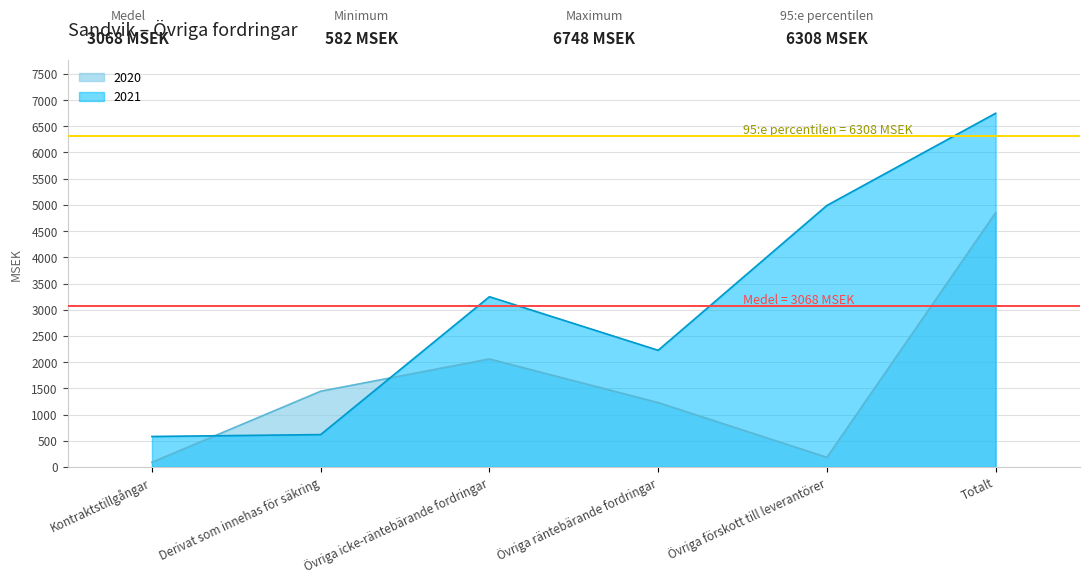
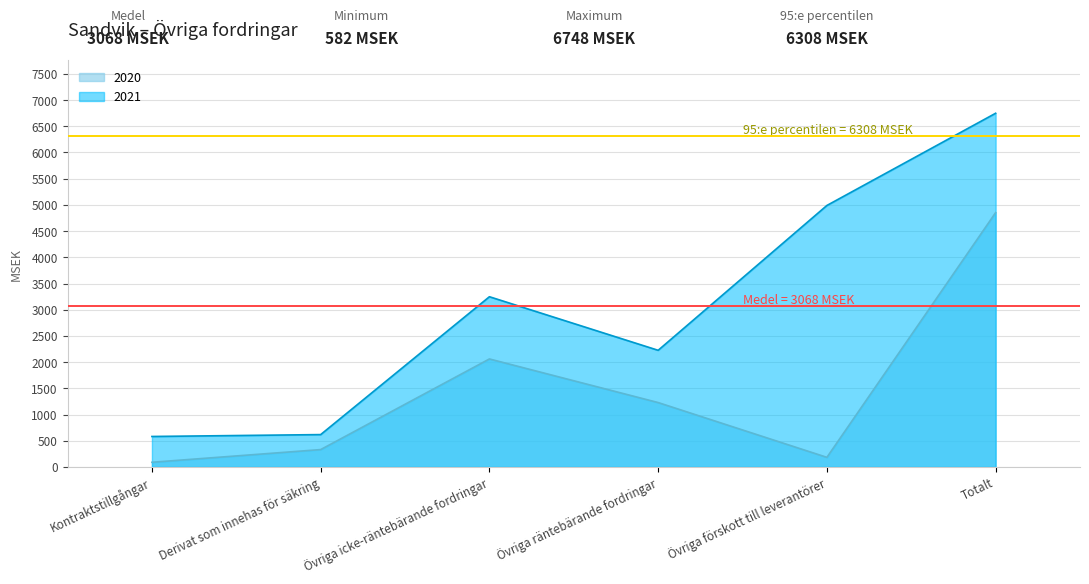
2020, Derivat som innehas för säkring: 1400 -> 300
